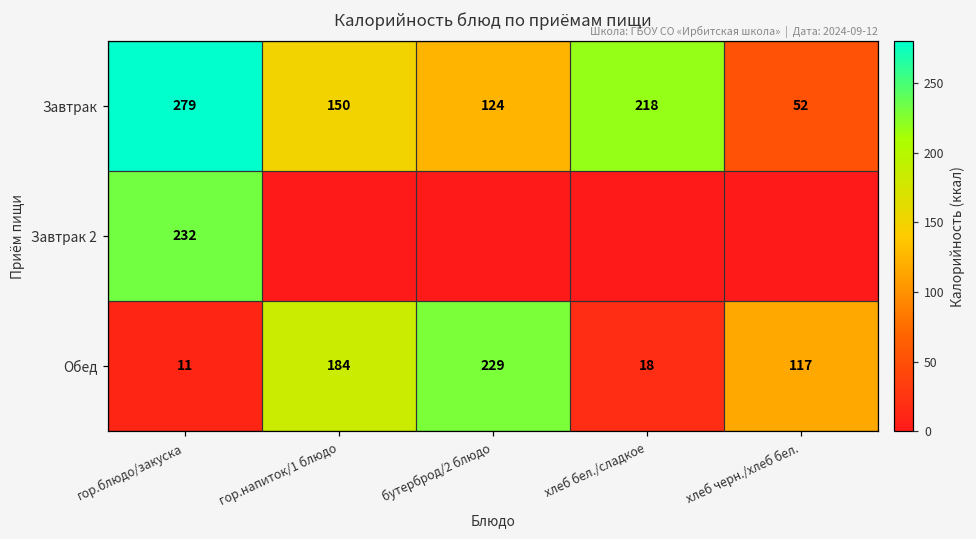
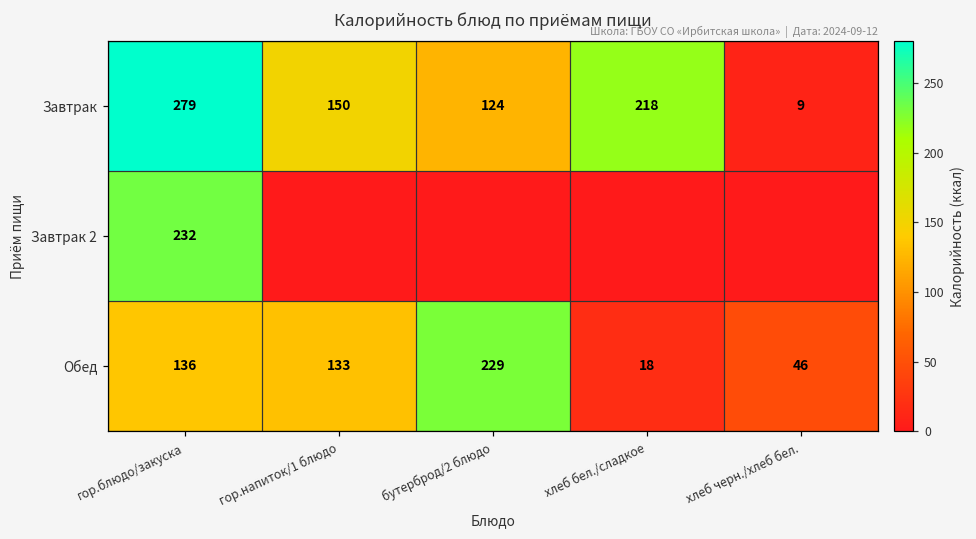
Завтрак, хлеб черн./хлеб бел.: 52 -> 9
Обед, гор.блюдо/закуска: 11 -> 136
Обед, гор.напиток/1 блюдо: 184 -> 133
Обед, хлеб черн./хлеб бел.: 117 -> 46
